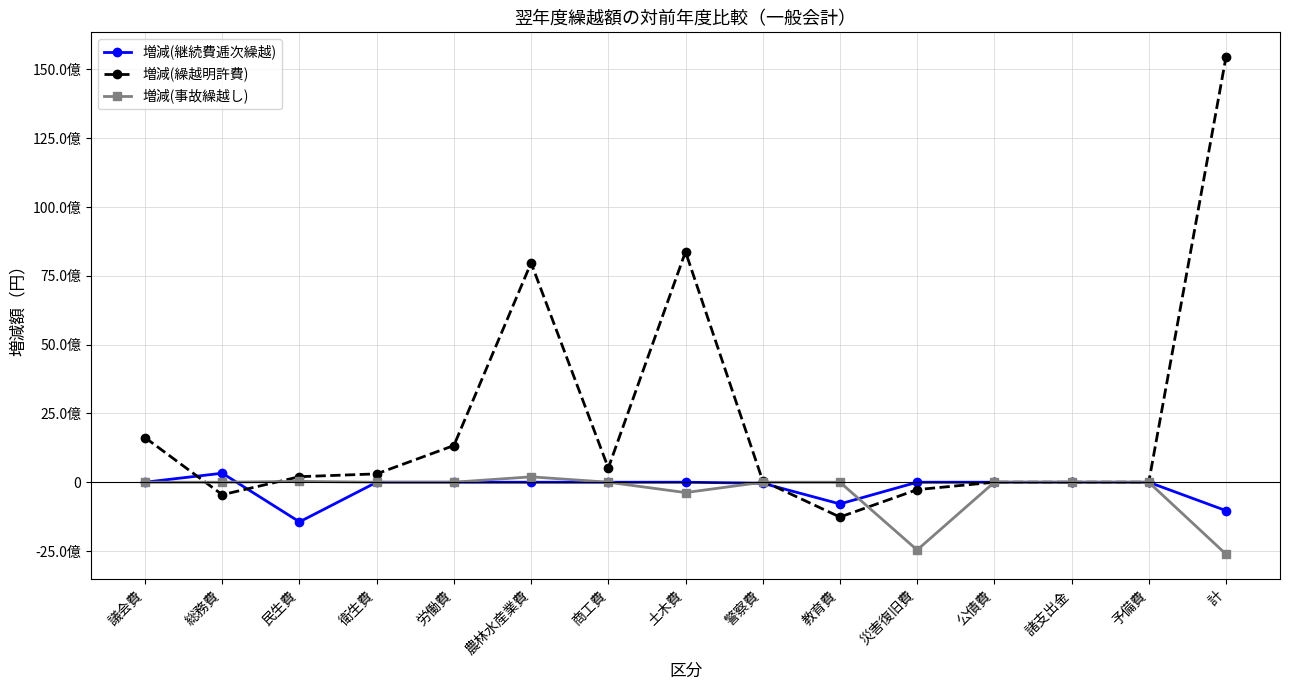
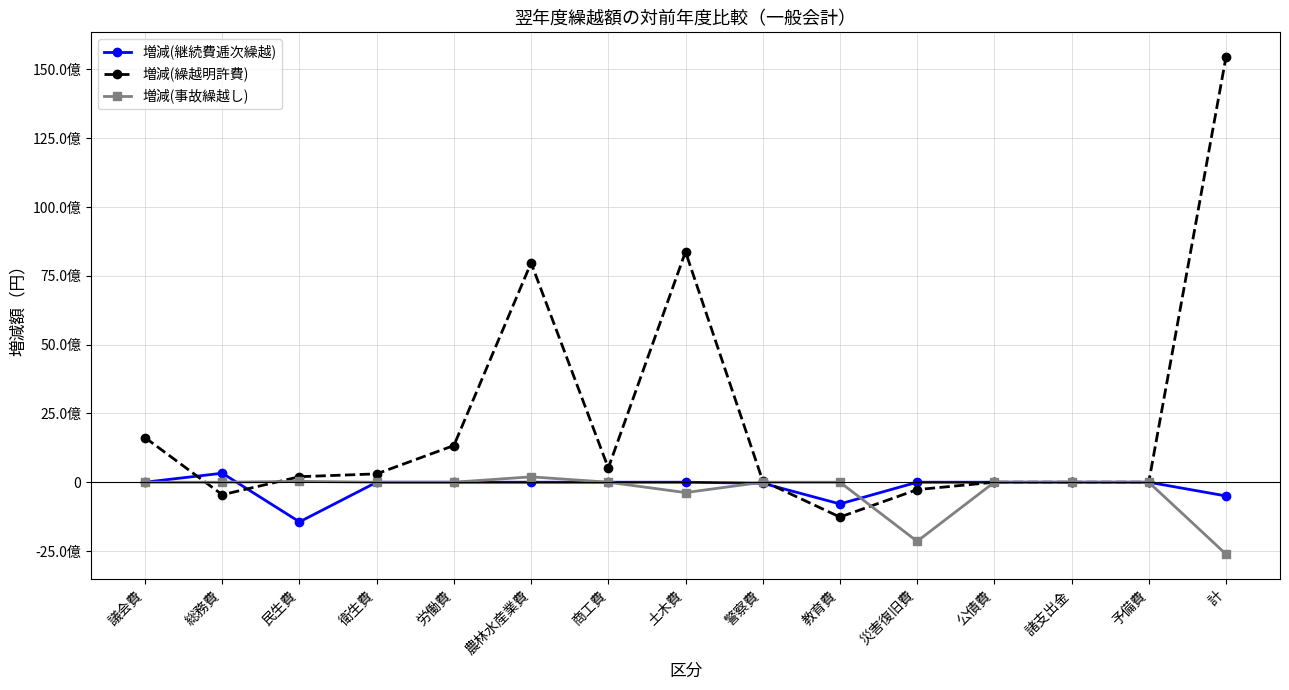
増減(事故繰越し), 災害復旧費: -25億 -> -21億
増減(継続費逓次繰越), 計: -10億 -> -5億
